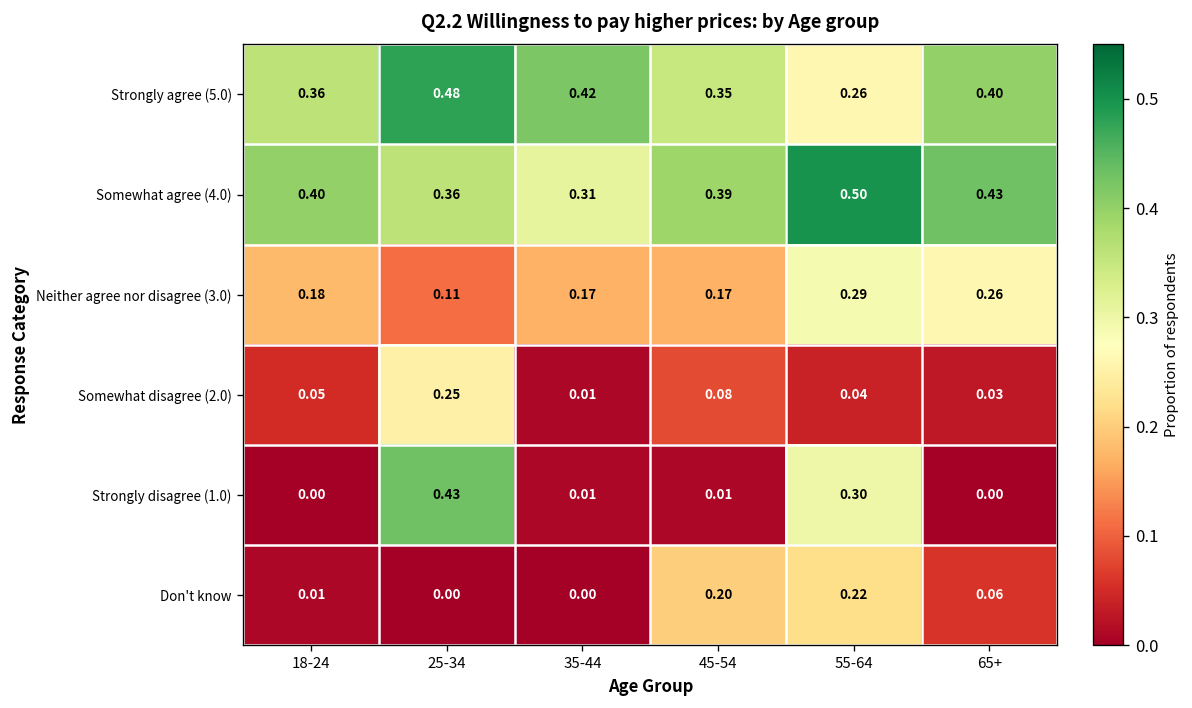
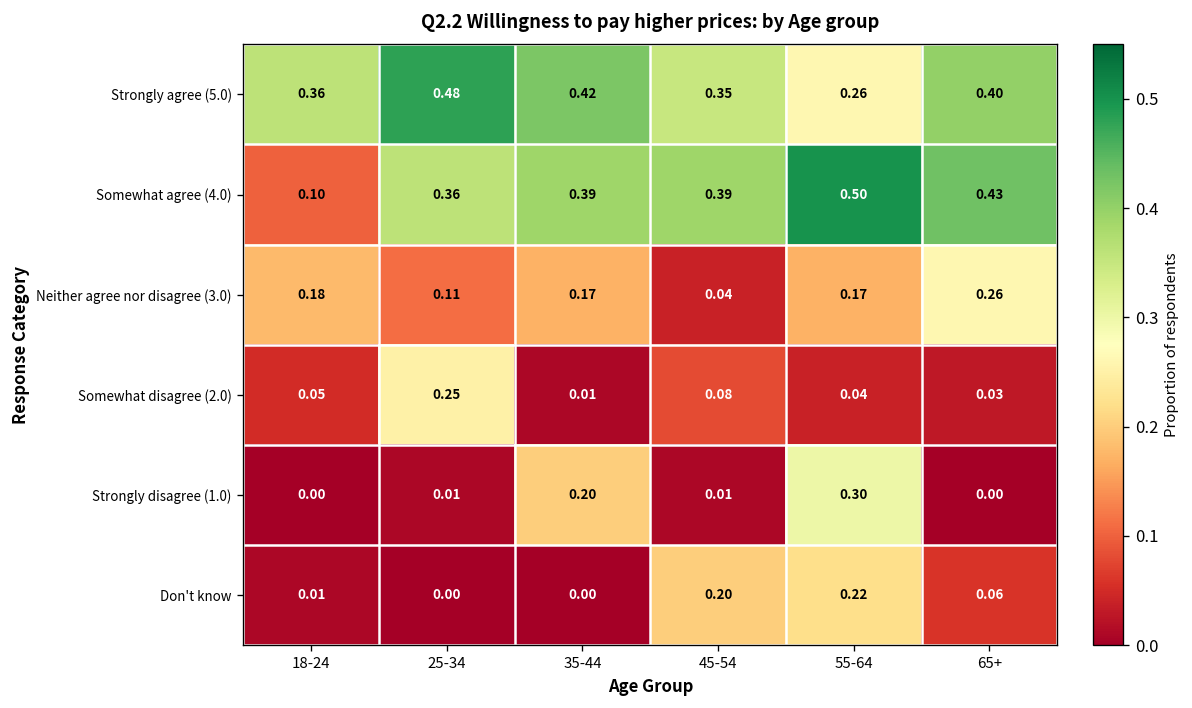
Somewhat agree (4.0), 18-24: 0.40 -> 0.10
Somewhat agree (4.0), 35-44: 0.31 -> 0.39
Neither agree nor disagree (3.0), 45-54: 0.17 -> 0.04
Neither agree nor disagree (3.0), 55-64: 0.29 -> 0.17
Strongly disagree (1.0), 25-34: 0.43 -> 0.01
Strongly disagree (1.0), 35-44: 0.01 -> 0.20
